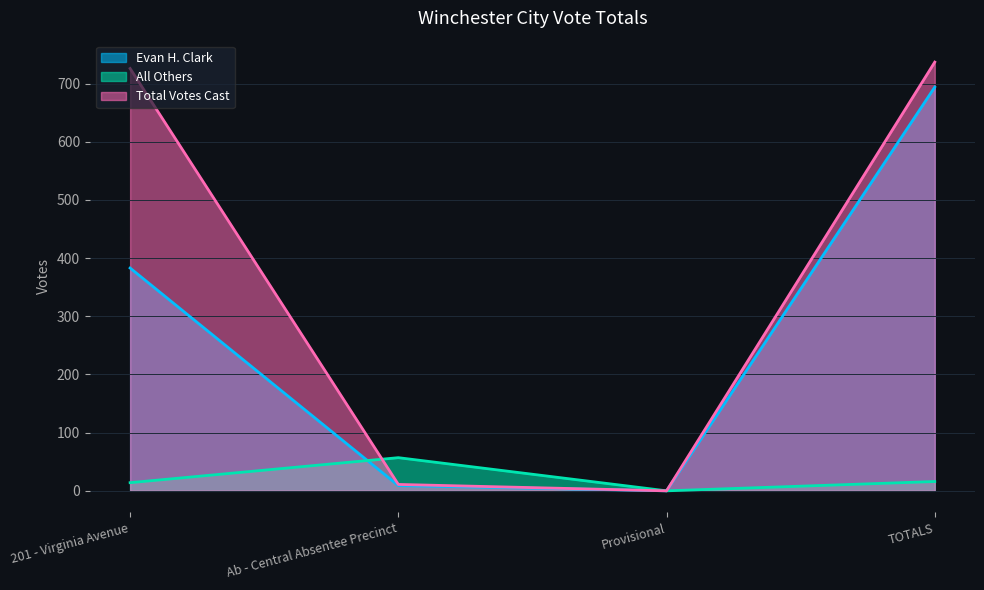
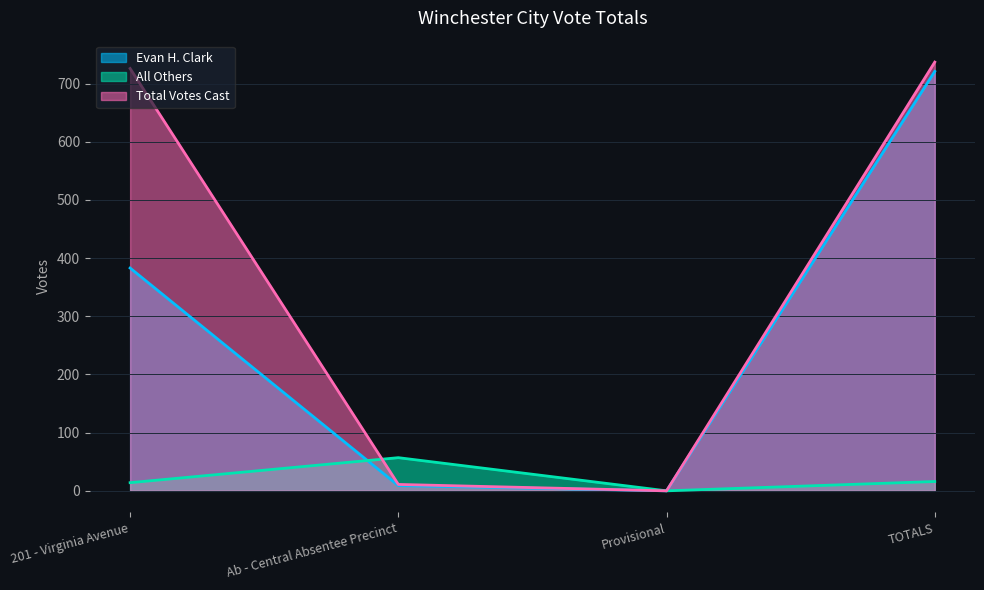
Evan H. Clark, TOTALS: 690 -> 720
